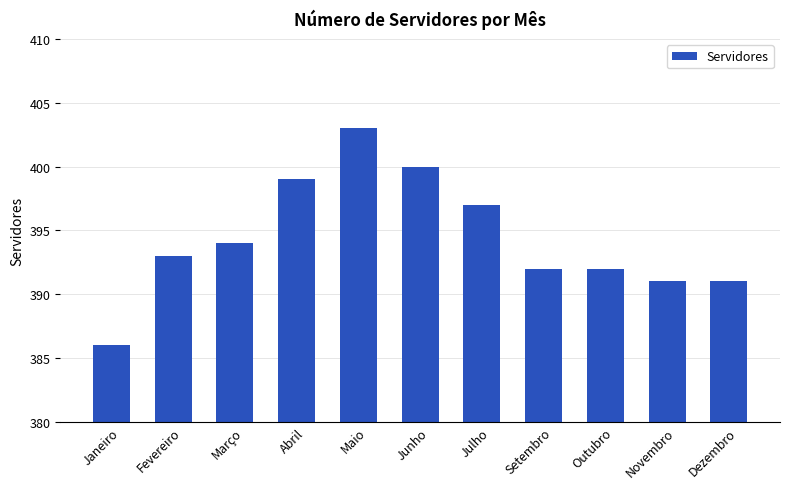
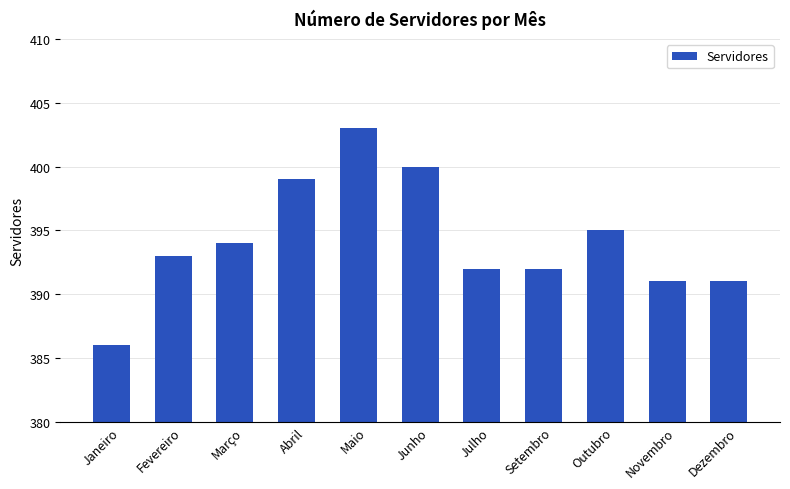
Julho: 397 -> 392
Outubro: 392 -> 395
